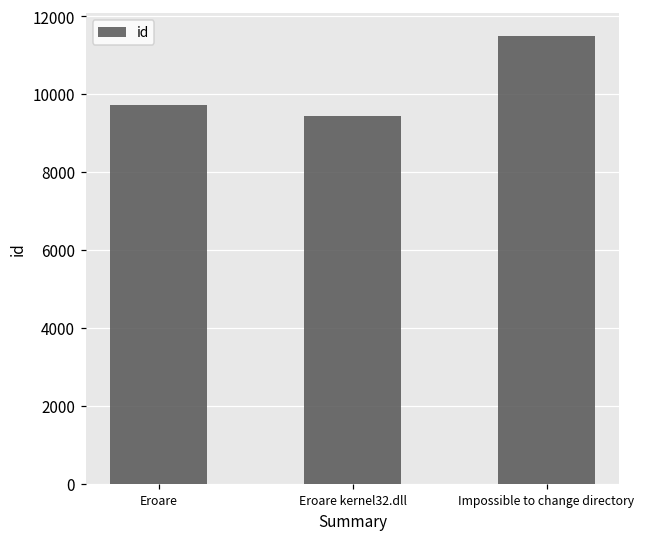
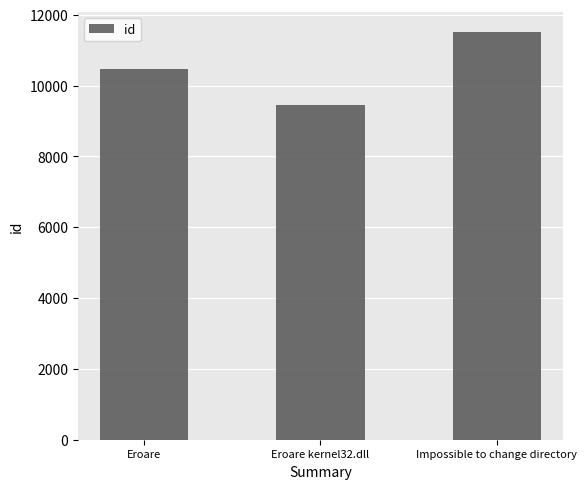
Eroare: 9700 -> 10500
